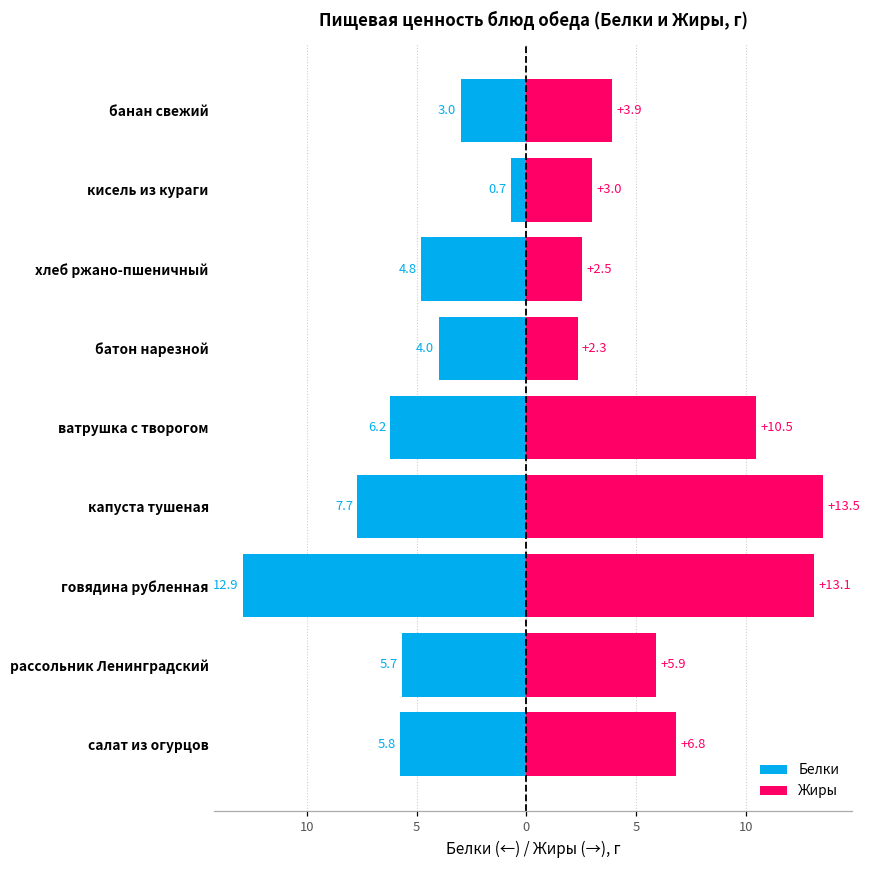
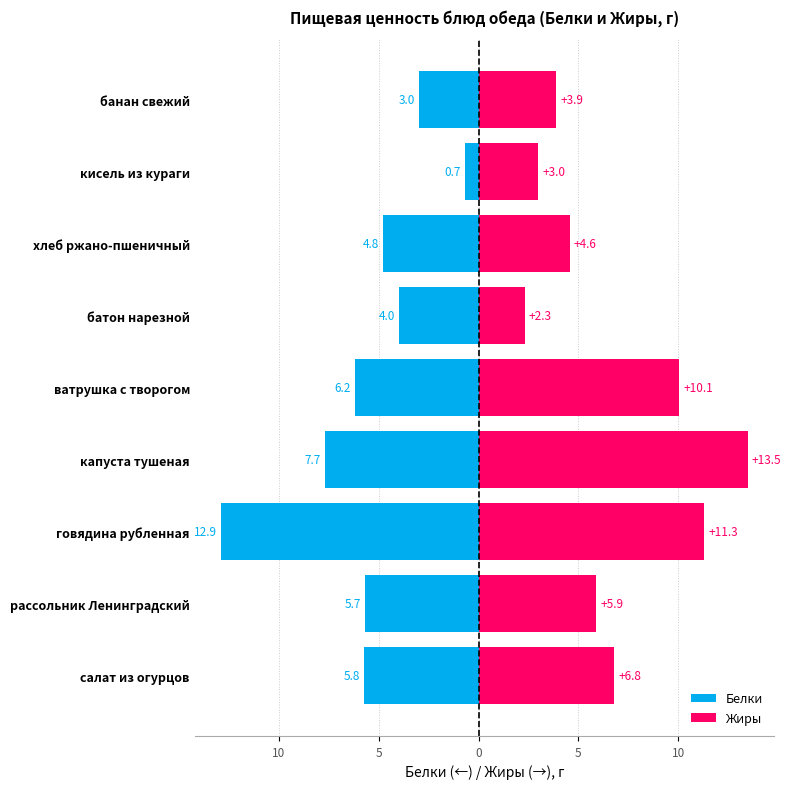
Жиры, хлеб ржано-пшеничный: +2.5 -> +4.6
Жиры, ватрушка с творогом: +10.5 -> +10.1
Жиры, говядина рубленная: +13.1 -> +11.3
